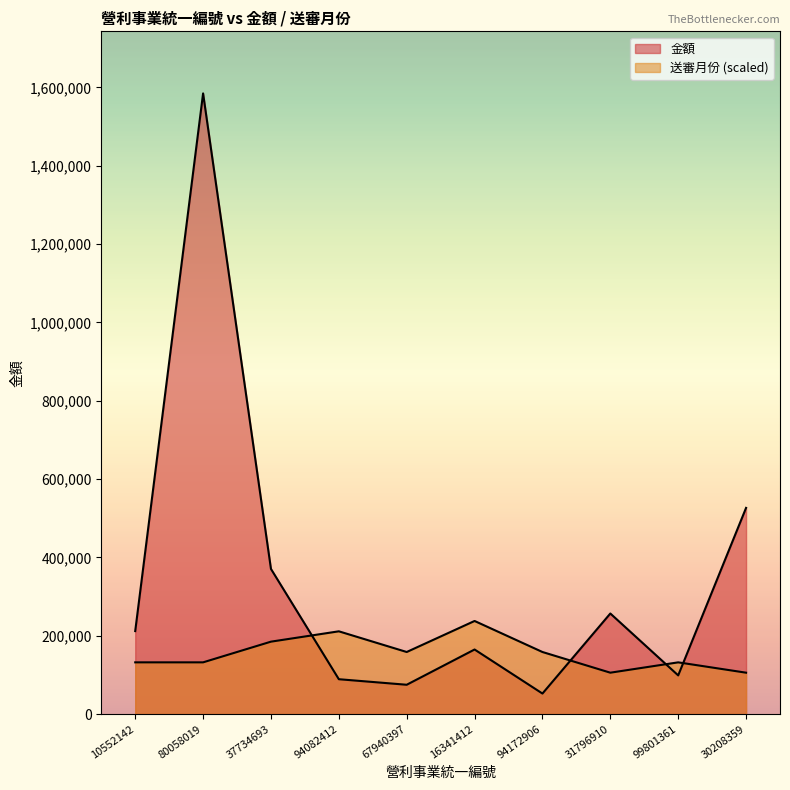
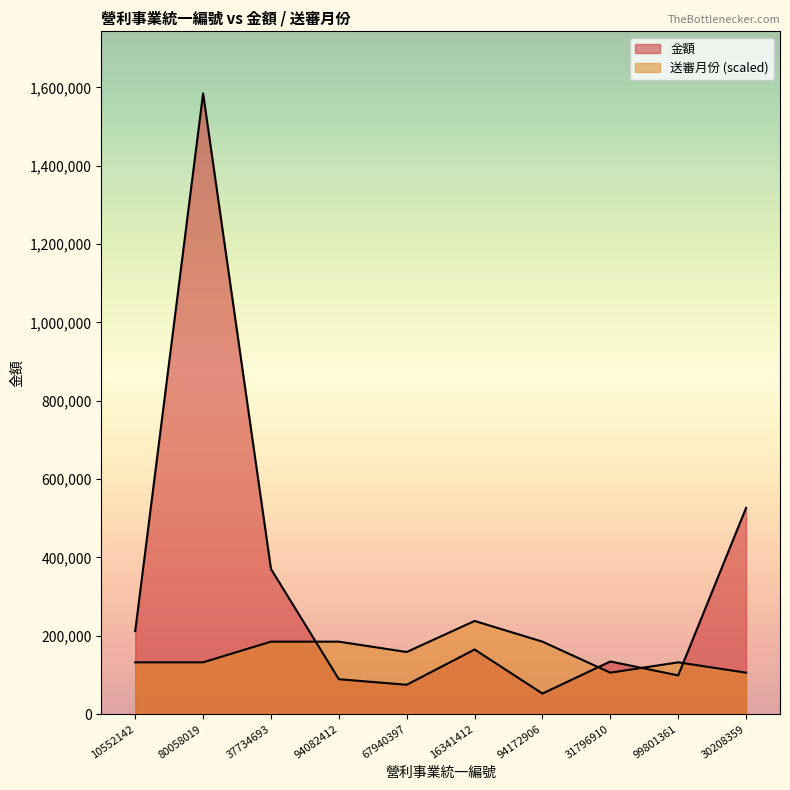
送審月份 (scaled), 94082412: 210,000 -> 180,000
送審月份 (scaled), 94172906: 160,000 -> 180,000
金額, 31796910: 260,000 -> 130,000
